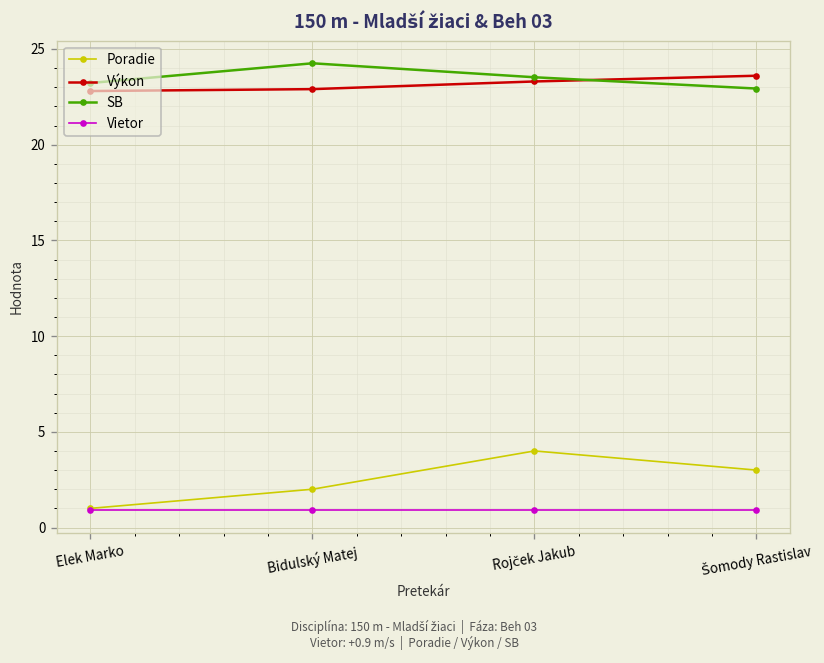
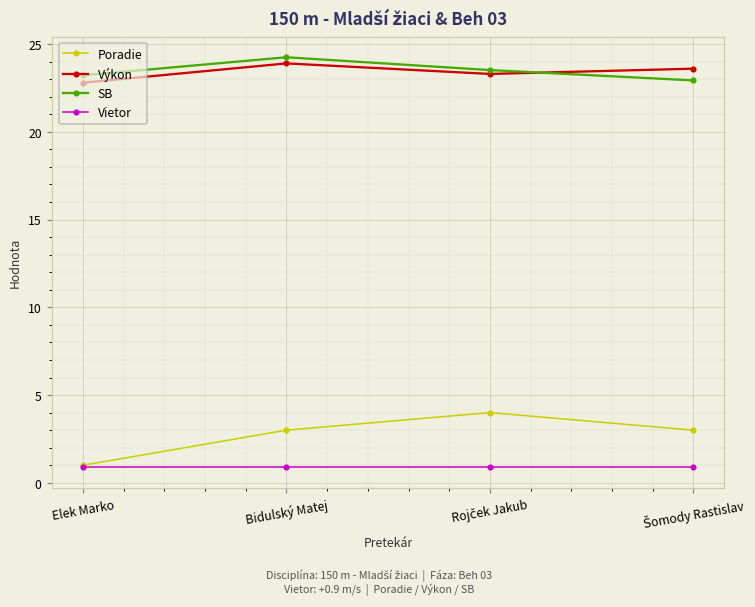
Poradie, Bidulský Matej: 2 -> 3
Výkon, Bidulský Matej: 22.9 -> 23.9
